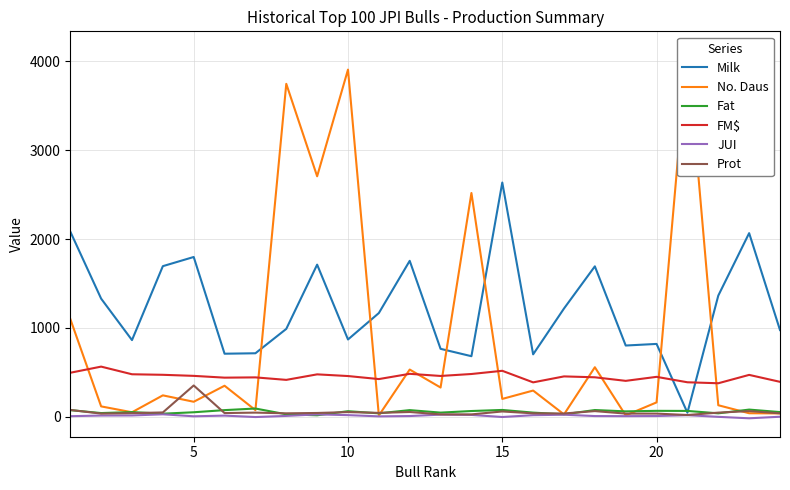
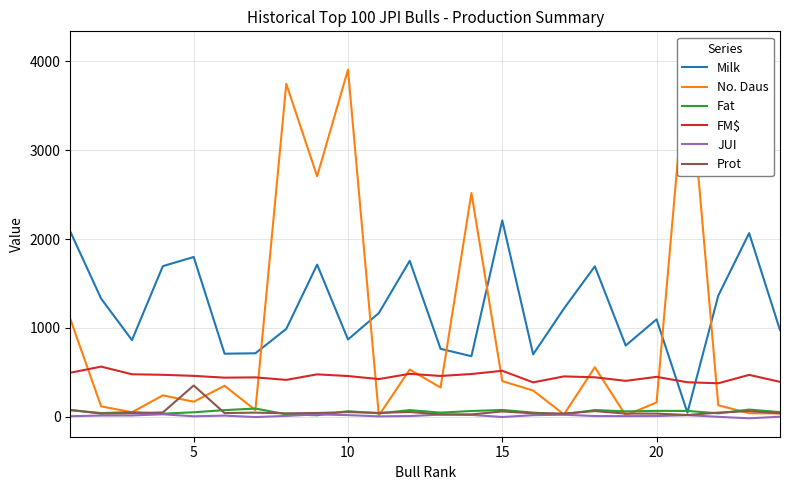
Milk, 15: 2600 -> 2200
No. Daus, 15: 200 -> 400
Milk, 20: 800 -> 1100
